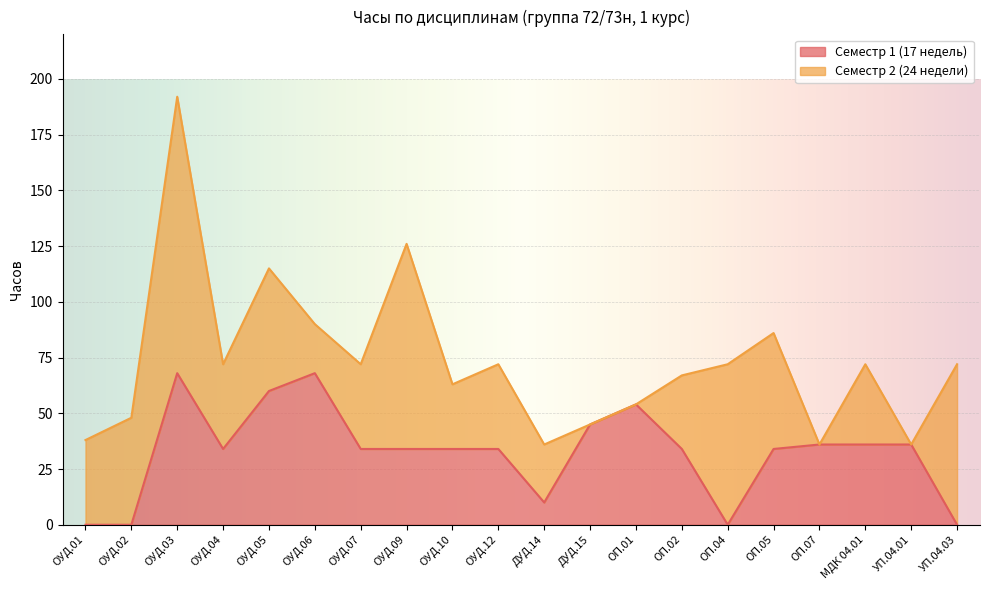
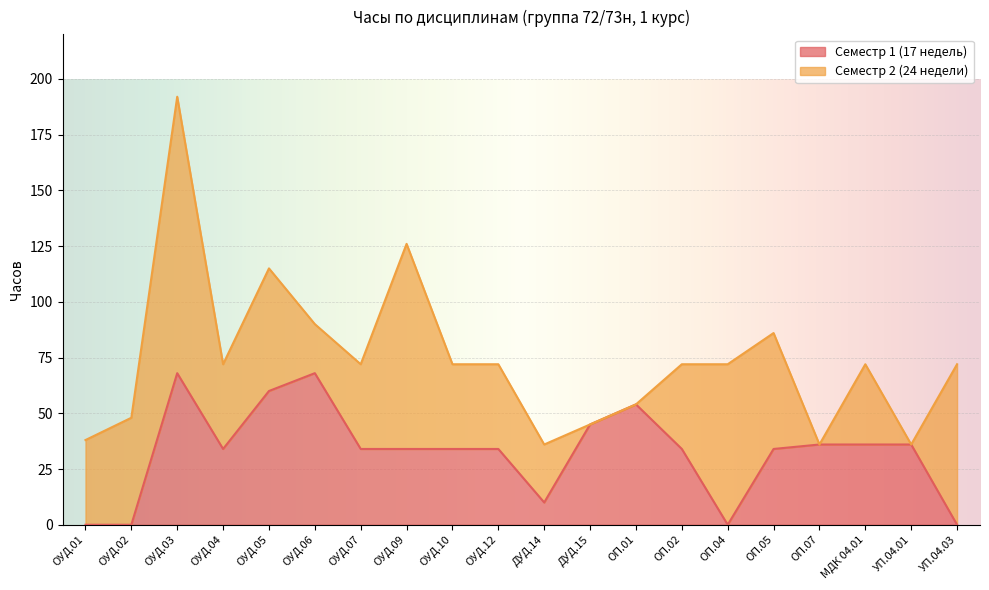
Семестр 2 (24 недели), ОУД.10: 29 -> 38
Семестр 2 (24 недели), ОП.02: 33 -> 38
